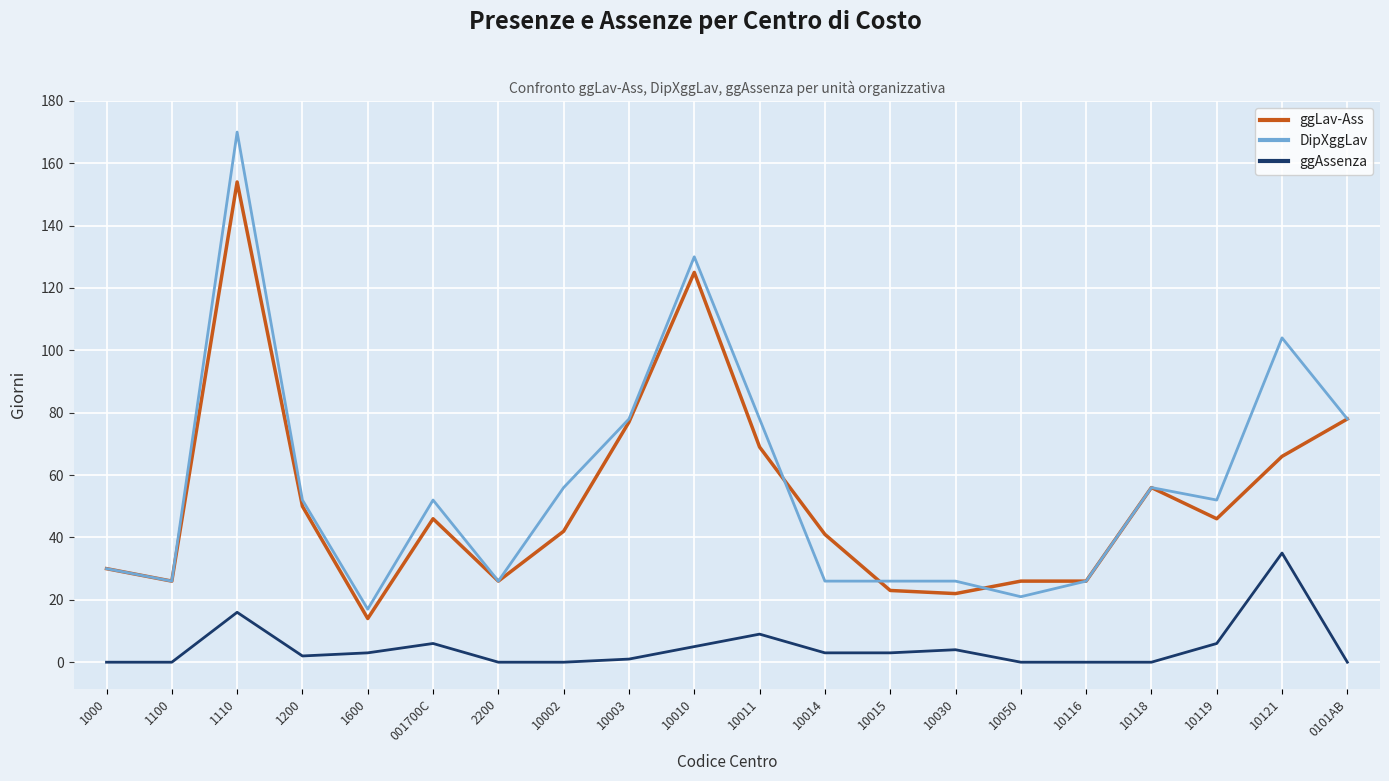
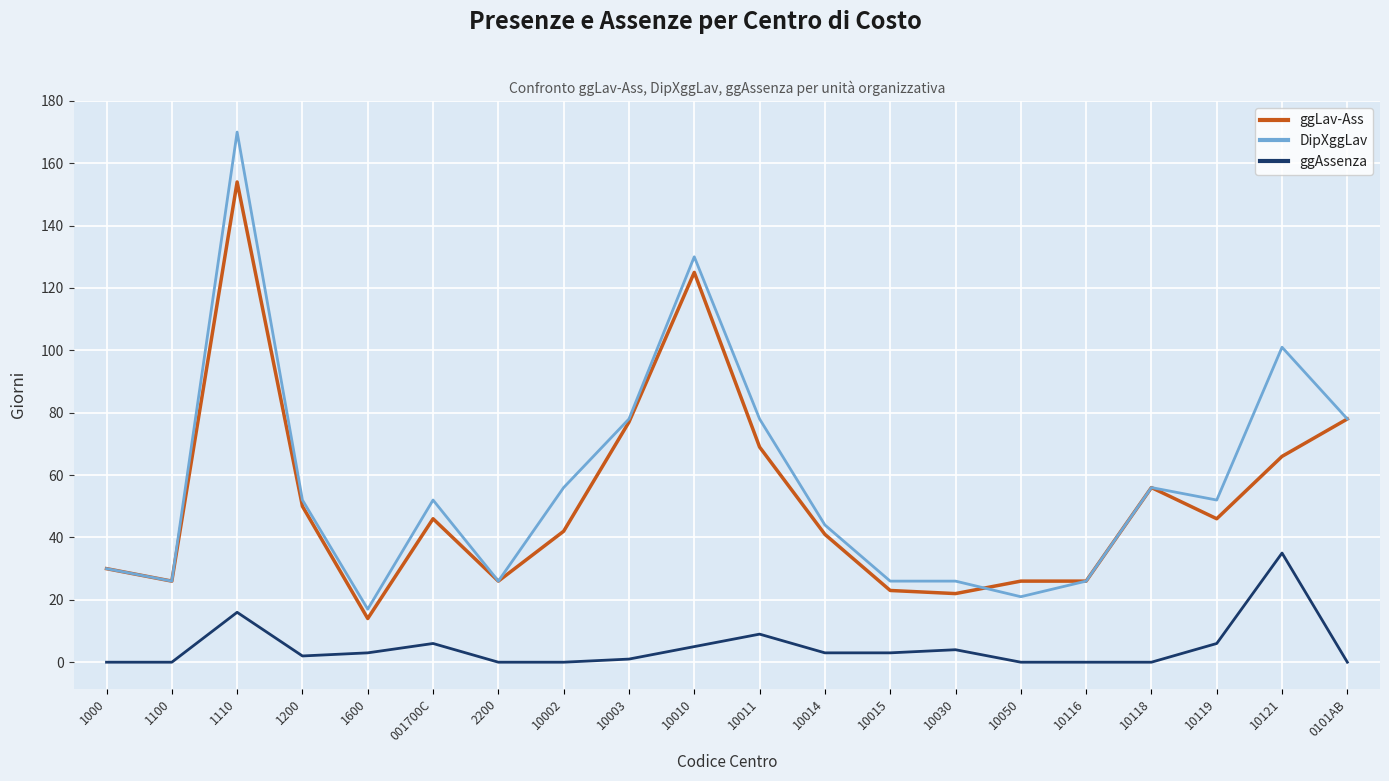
DipXggLav, 10014: 26 -> 44
DipXggLav, 10121: 104 -> 101
